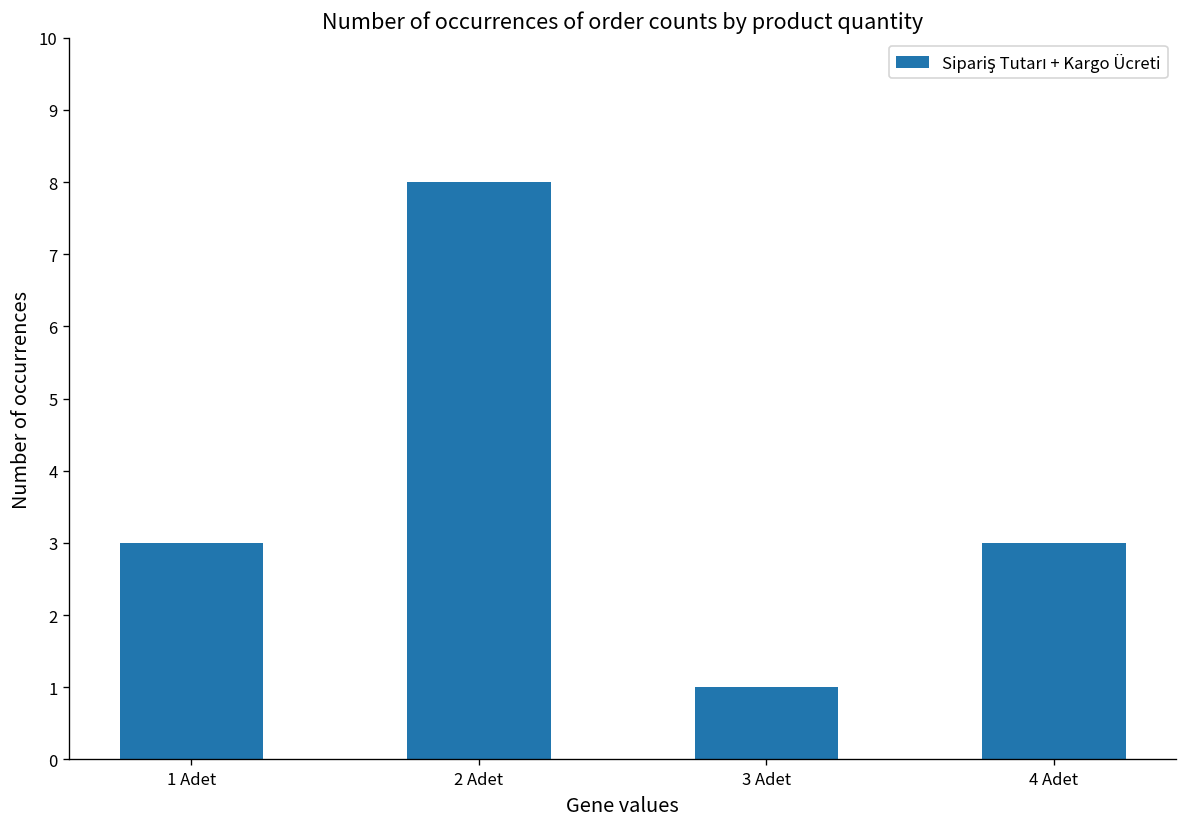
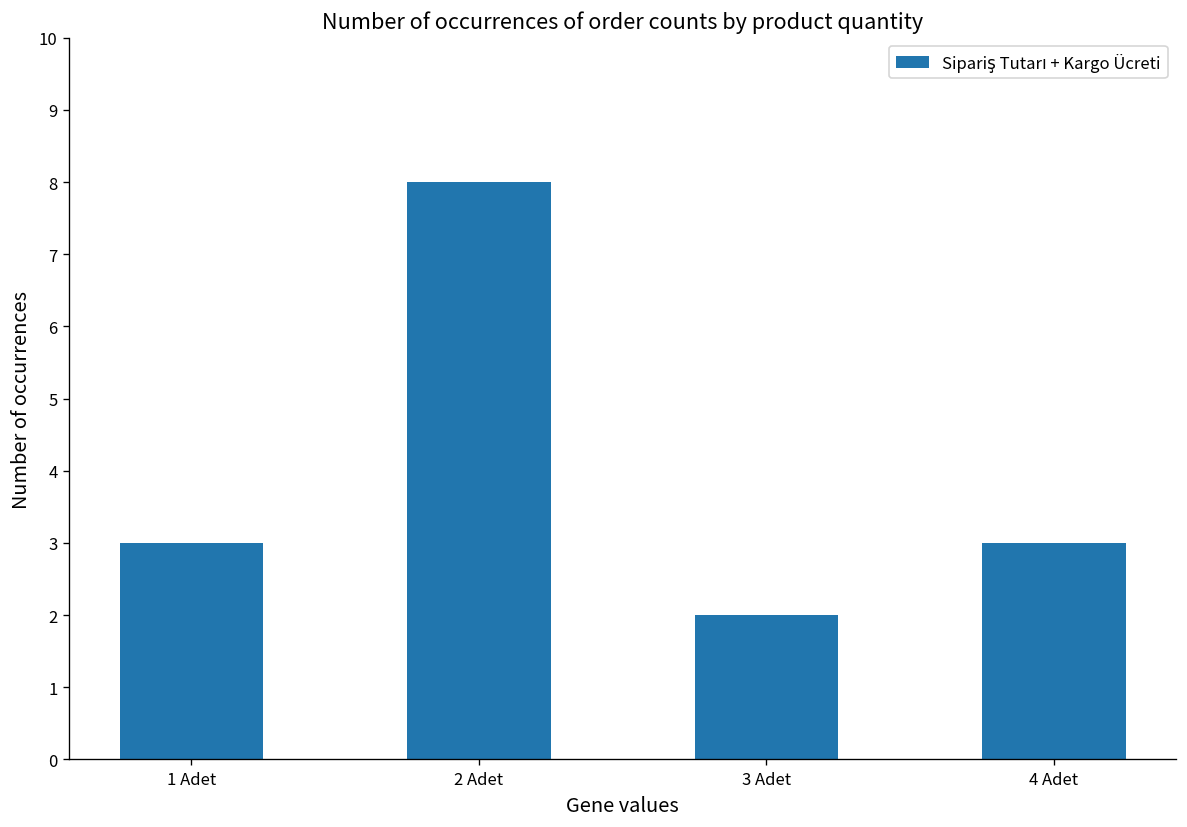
3 Adet: 1 -> 2
